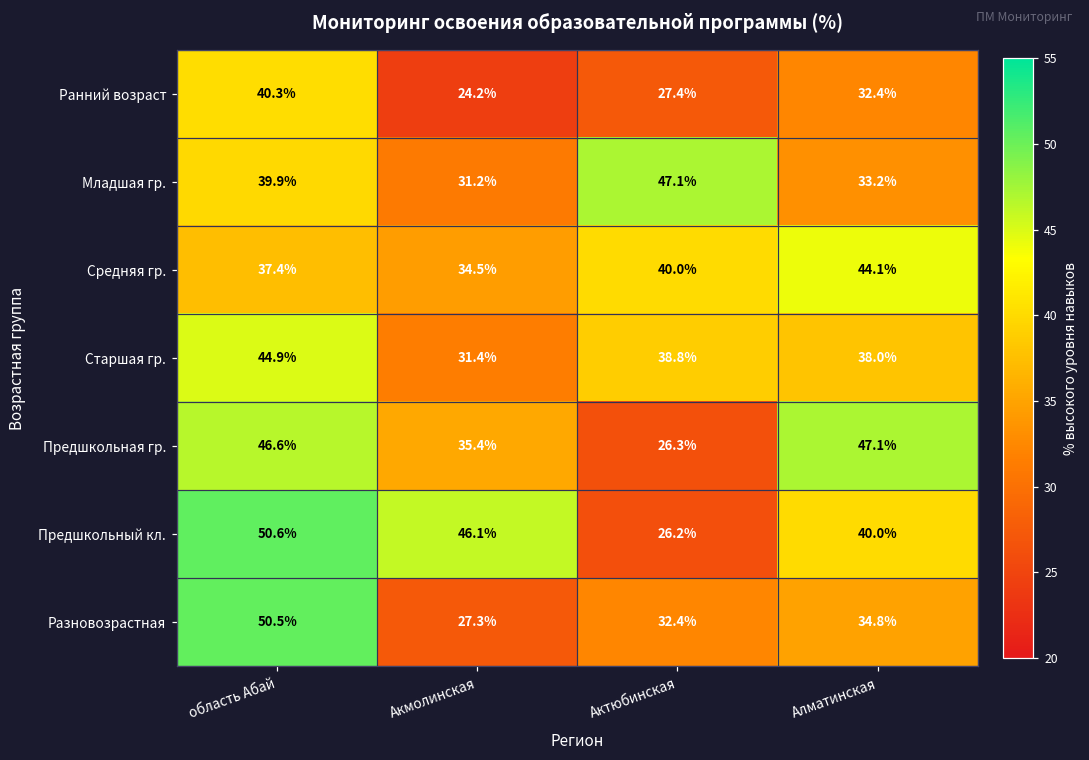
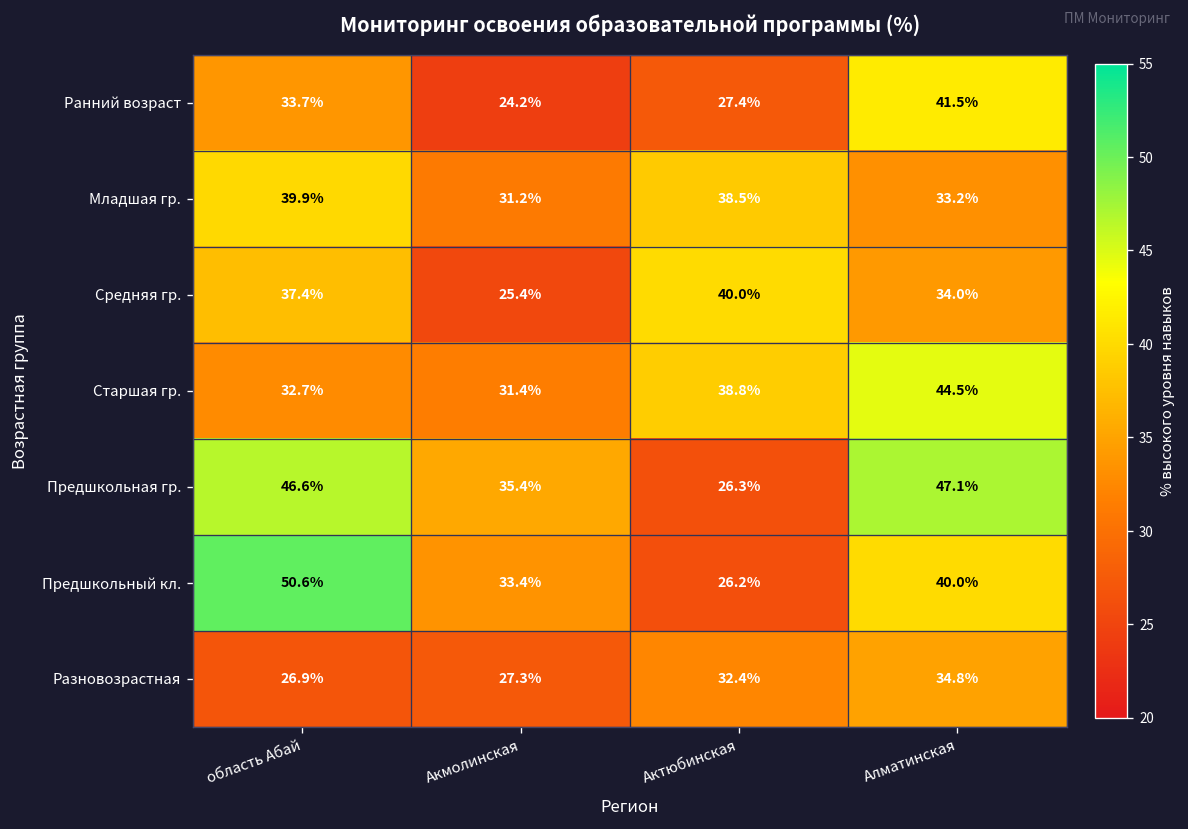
Ранний возраст, область Абай: 40.3% -> 33.7%
Ранний возраст, Алматинская: 32.4% -> 41.5%
Младшая гр., Актюбинская: 47.1% -> 38.5%
Средняя гр., Акмолинская: 34.5% -> 25.4%
Средняя гр., Алматинская: 44.1% -> 34.0%
Старшая гр., область Абай: 44.9% -> 32.7%
Старшая гр., Алматинская: 38.0% -> 44.5%
Предшкольный кл., Акмолинская: 46.1% -> 33.4%
Разновозрастная, область Абай: 50.5% -> 26.9%
